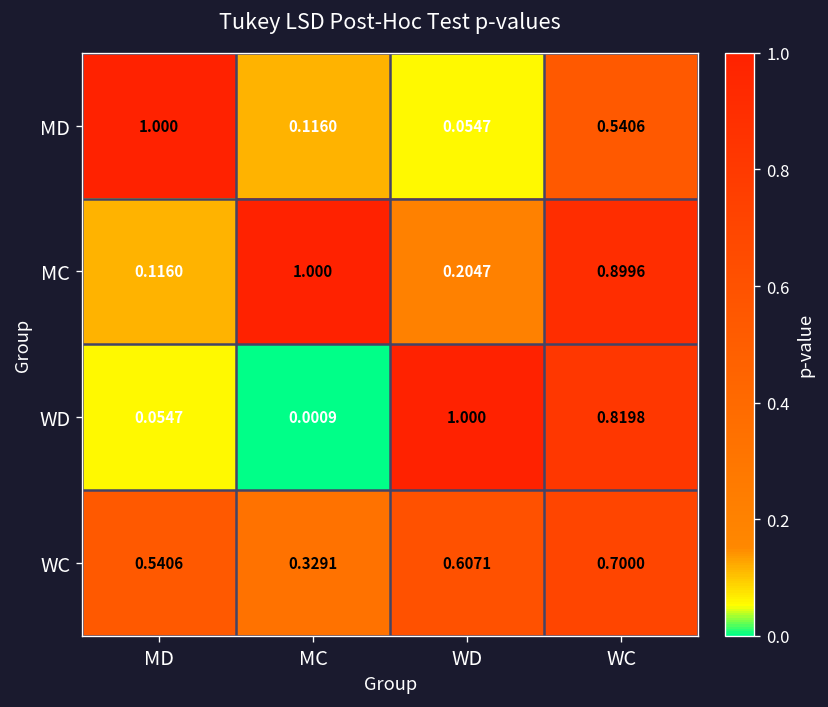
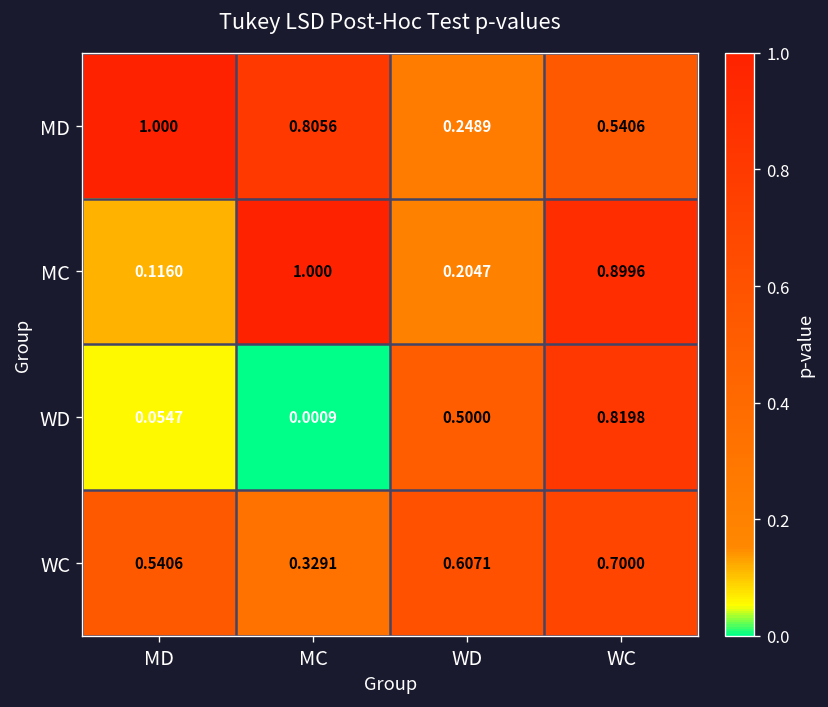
MD, MC: 0.1160 -> 0.8056
MD, WD: 0.0547 -> 0.2489
WD, WD: 1.000 -> 0.5000
